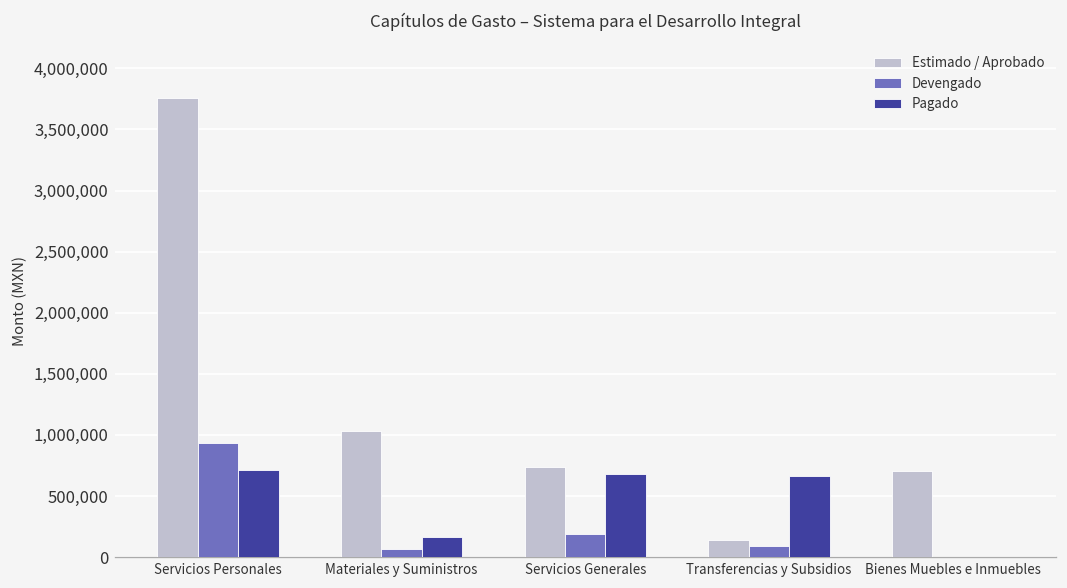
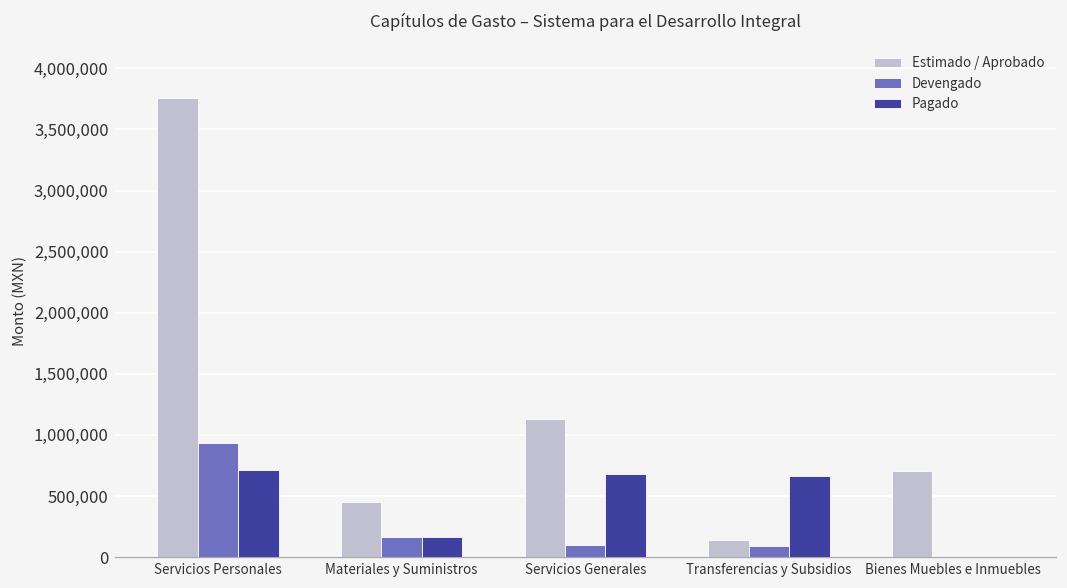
Estimado / Aprobado, Materiales y Suministros: 1,030,000 -> 450,000
Devengado, Materiales y Suministros: 70,000 -> 160,000
Estimado / Aprobado, Servicios Generales: 730,000 -> 1,130,000
Devengado, Servicios Generales: 190,000 -> 100,000
